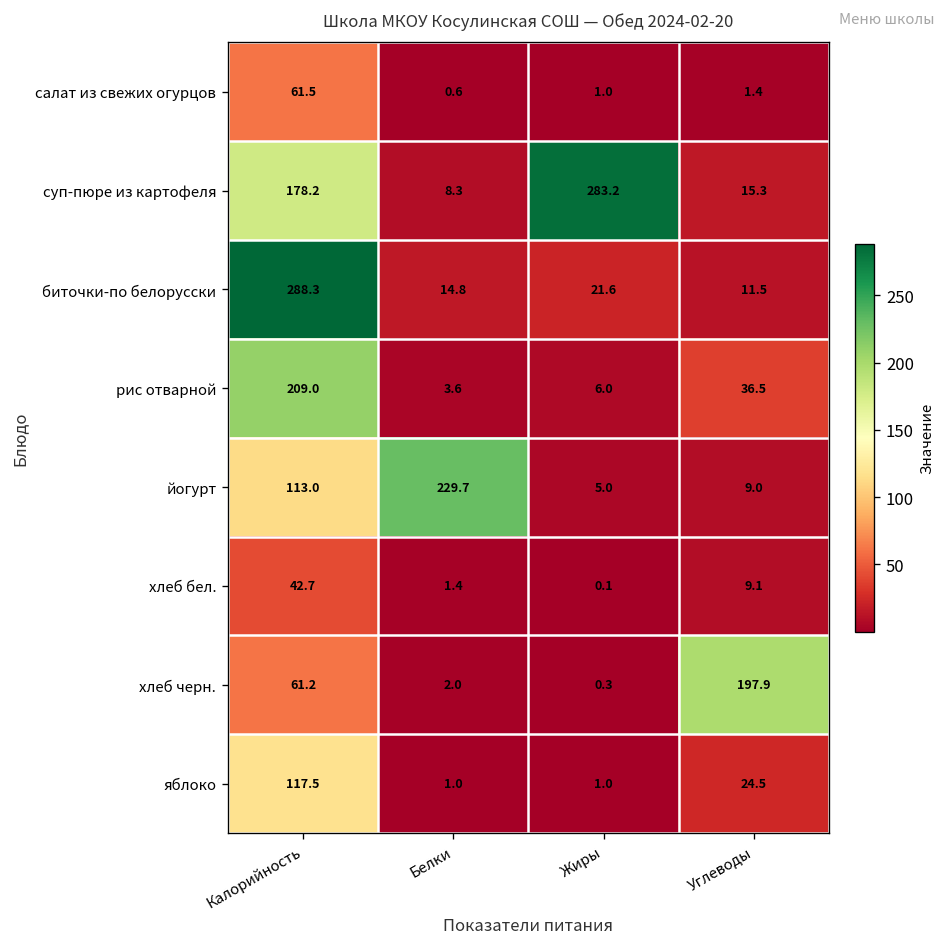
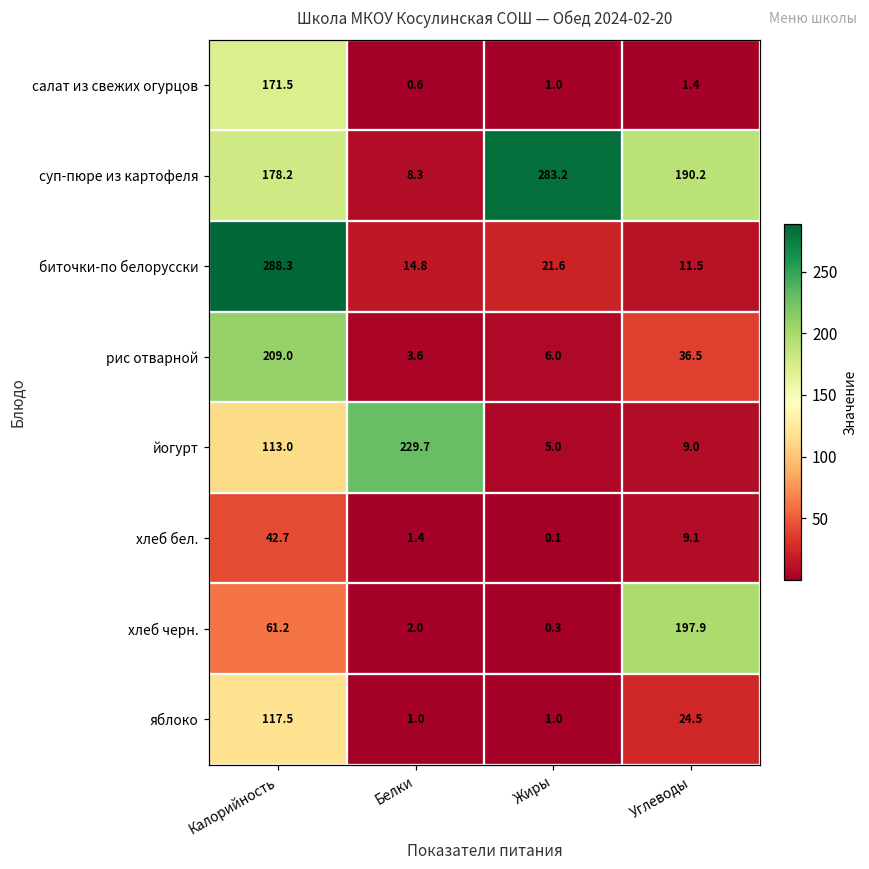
салат из свежих огурцов, Калорийность: 61.5 -> 171.5
суп-пюре из картофеля, Углеводы: 15.3 -> 190.2
